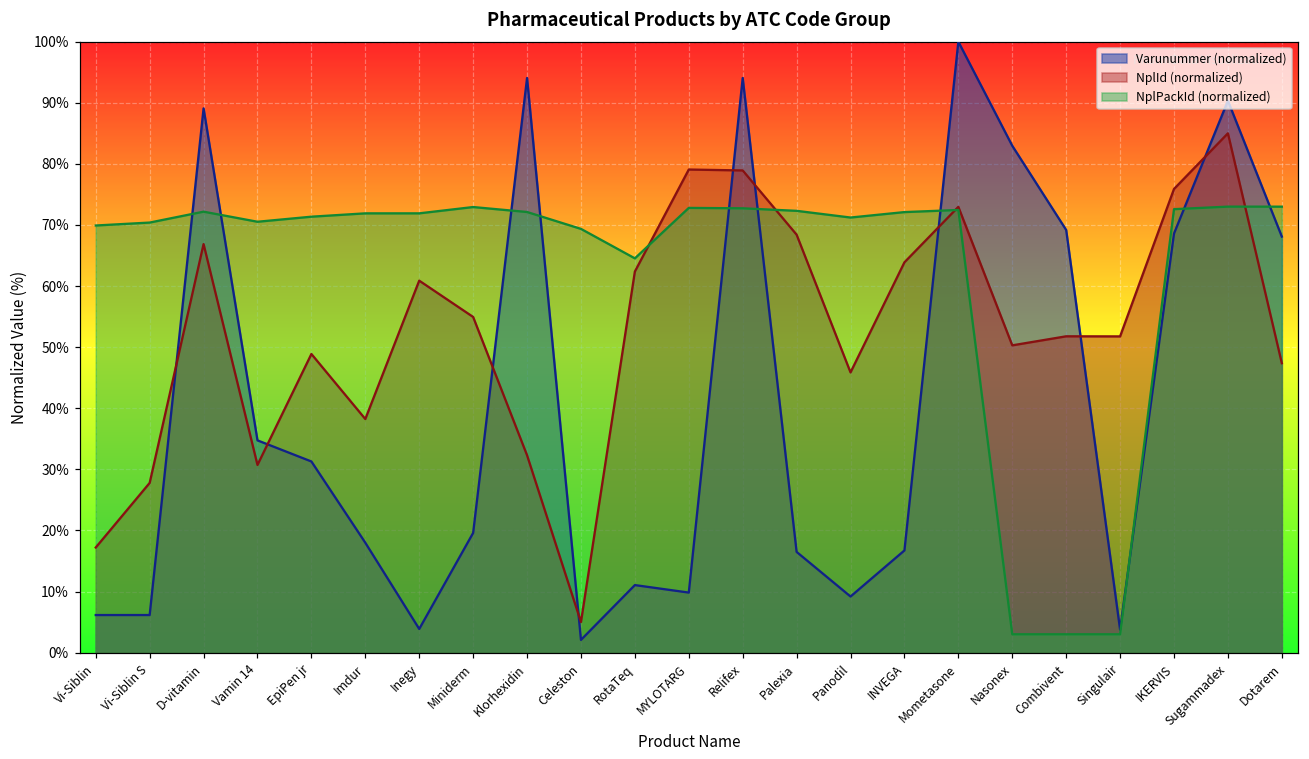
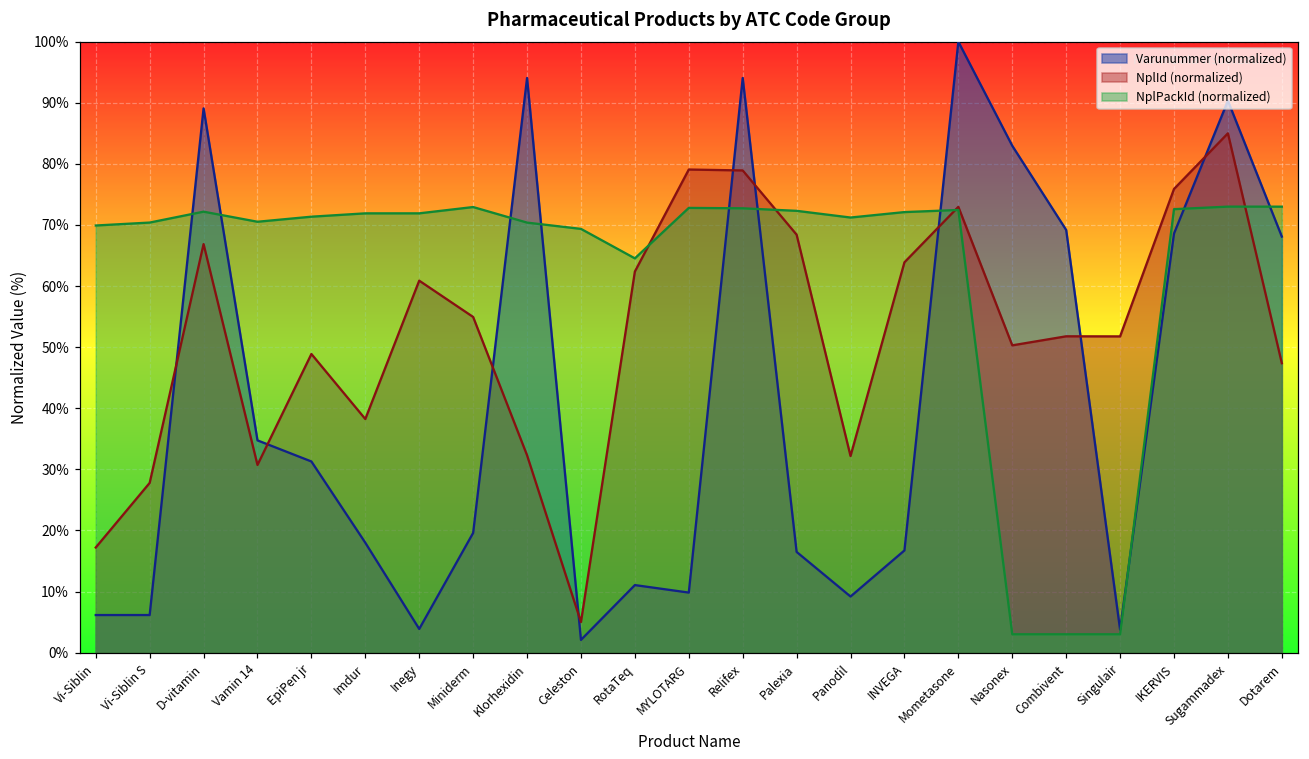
NplPackId (normalized), Klorhexidin: 72% -> 70%
NplId (normalized), Panodil: 46% -> 32%
